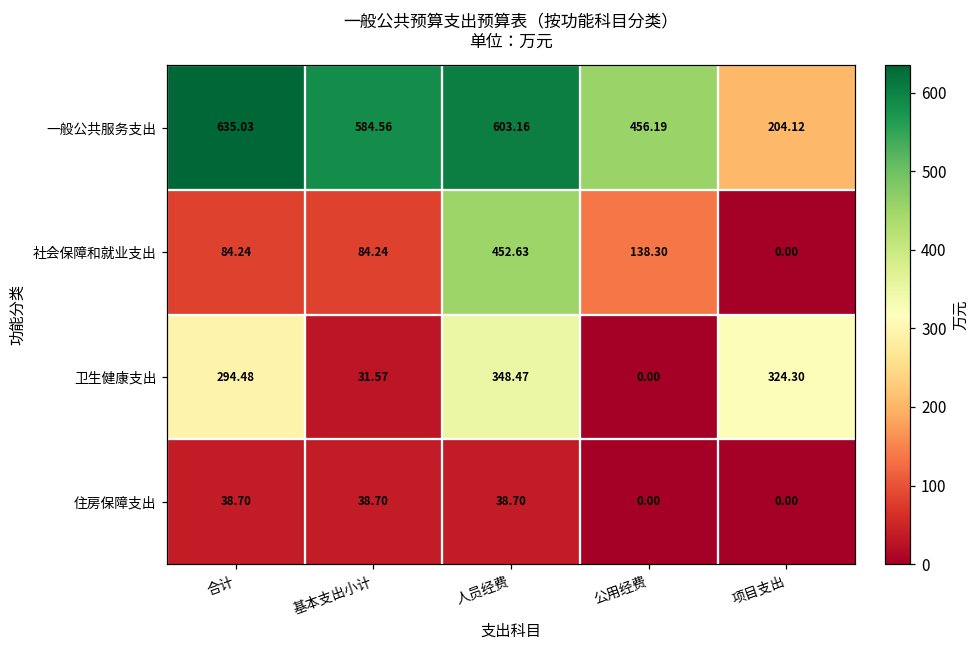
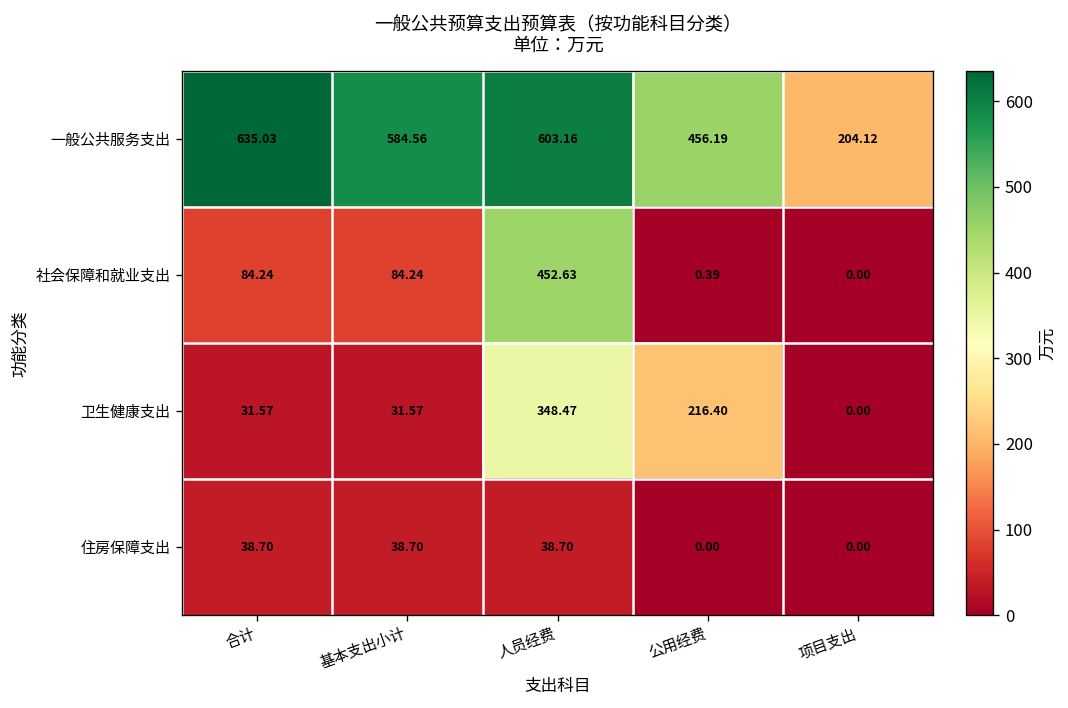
社会保障和就业支出, 公用经费: 138.30 -> 0.39
卫生健康支出, 合计: 294.48 -> 31.57
卫生健康支出, 公用经费: 0.00 -> 216.40
卫生健康支出, 项目支出: 324.30 -> 0.00
